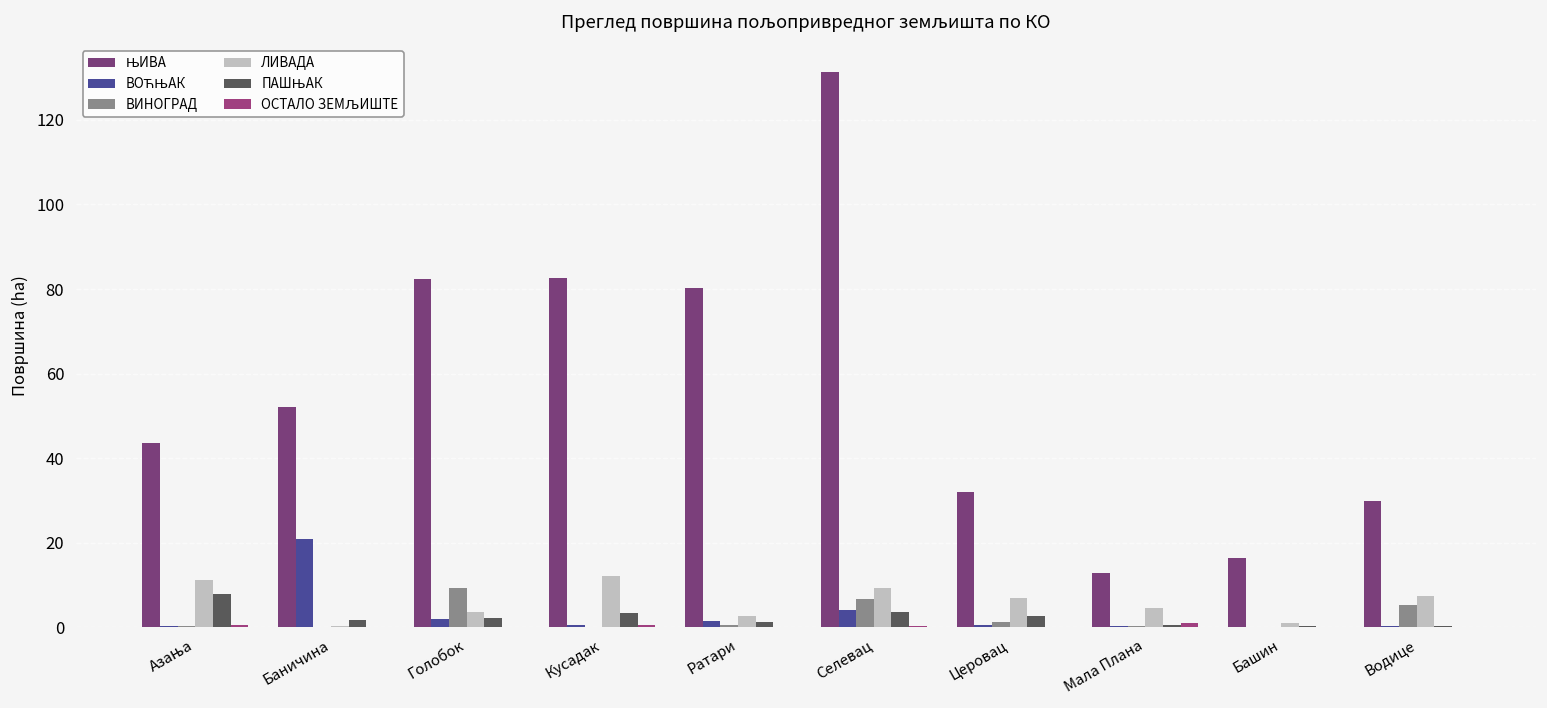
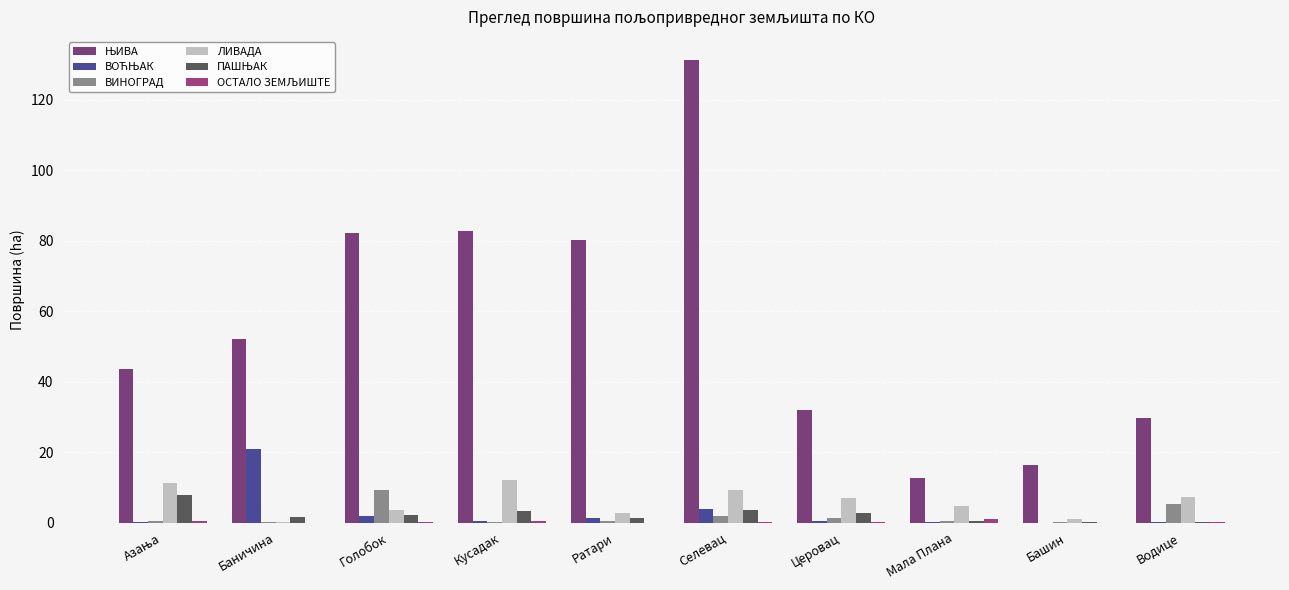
ВИНОГРАД, Селевац: 7 -> 2
